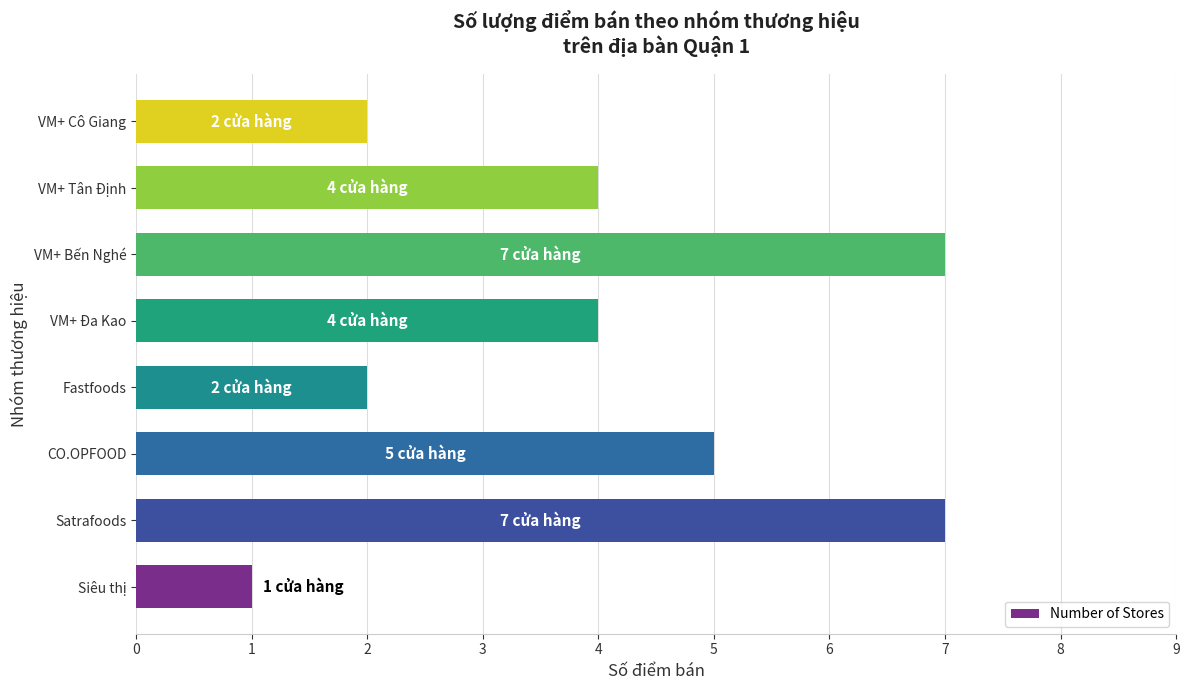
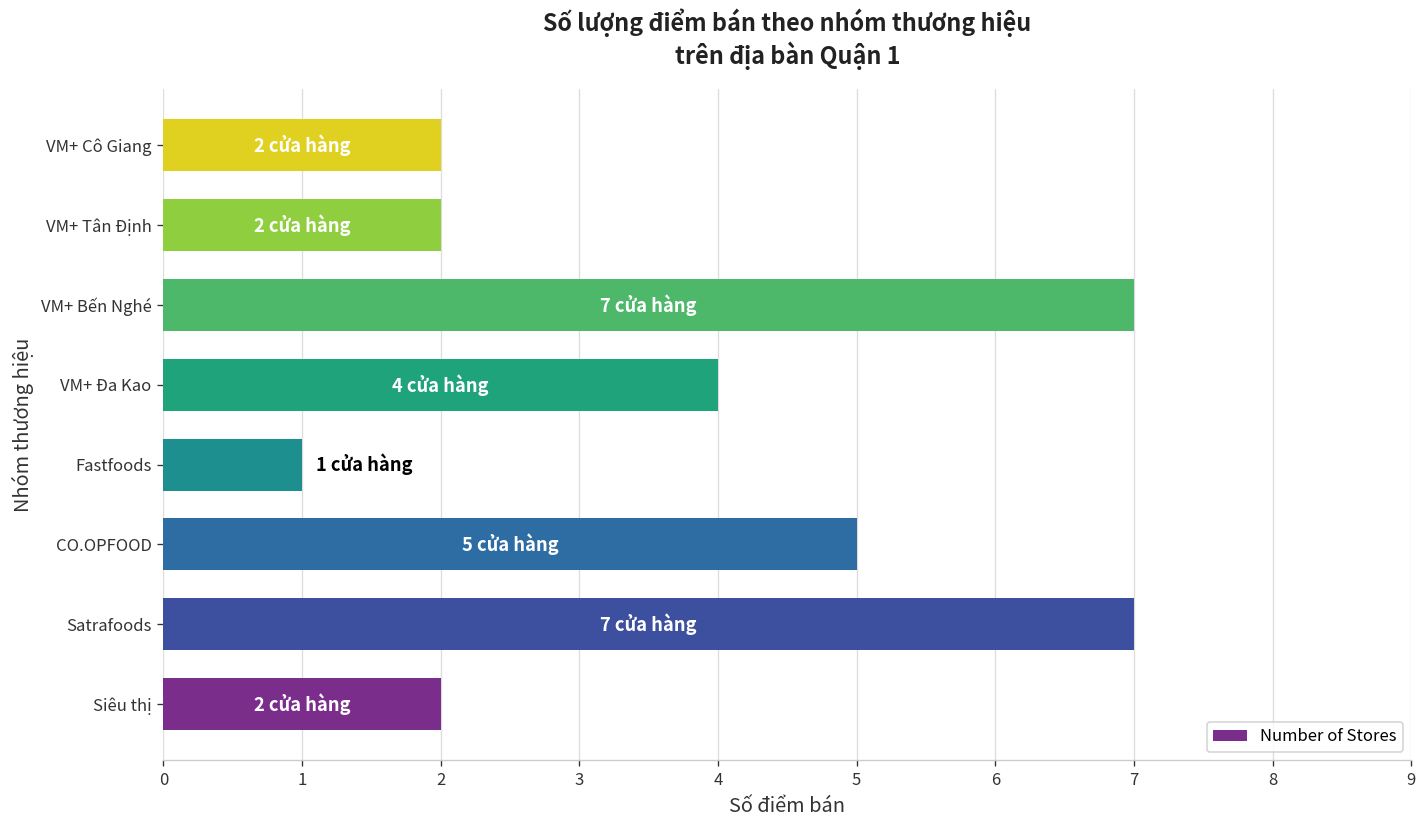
VM+ Tân Định: 4 -> 2
Fastfoods: 2 -> 1
Siêu thị: 1 -> 2
